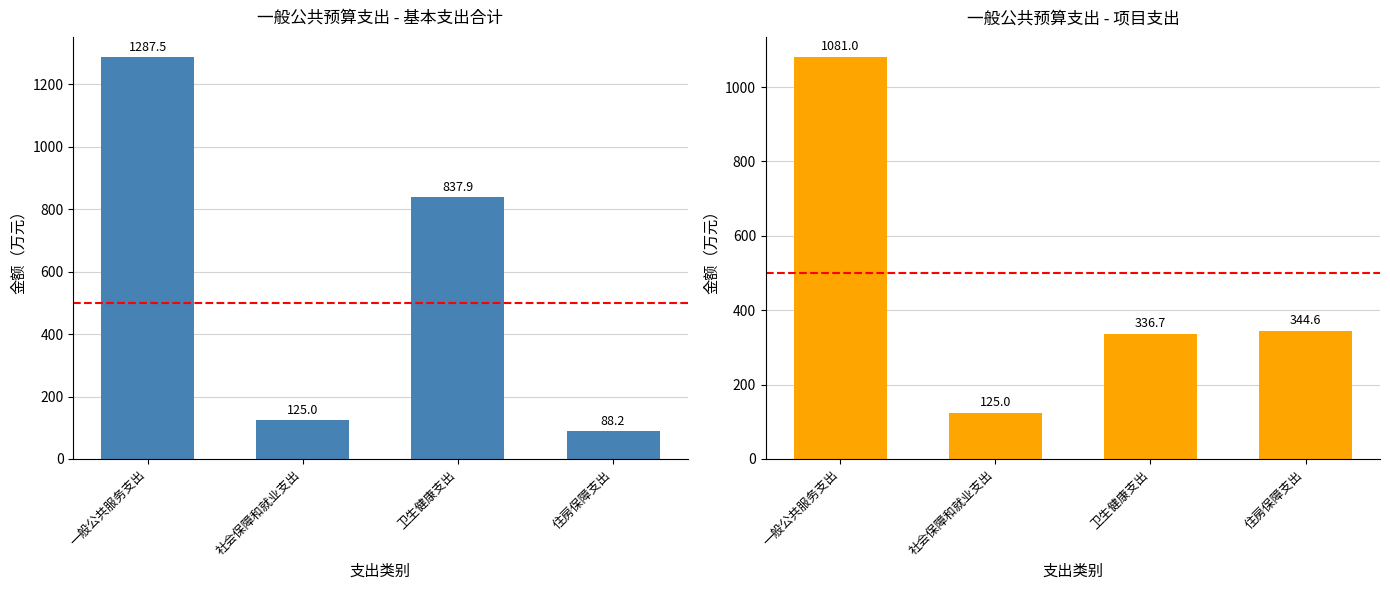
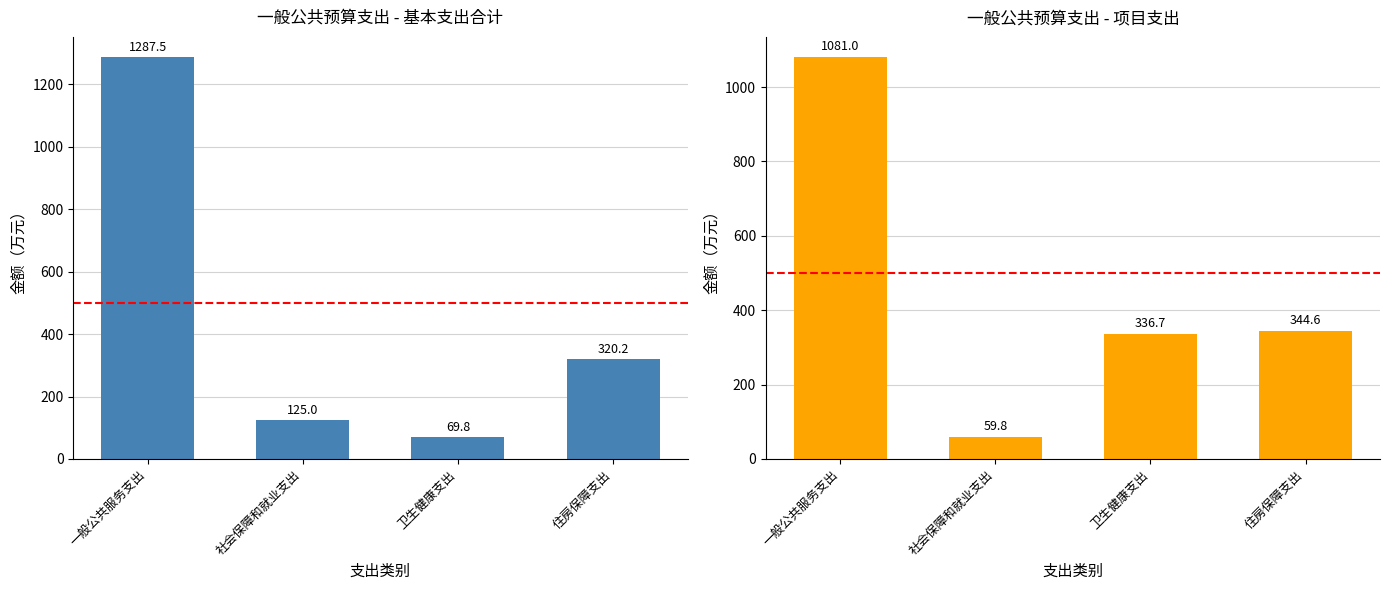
一般公共预算支出 - 基本支出合计, 卫生健康支出: 837.9 -> 69.8
一般公共预算支出 - 基本支出合计, 住房保障支出: 88.2 -> 320.2
一般公共预算支出 - 项目支出, 社会保障和就业支出: 125.0 -> 59.8
